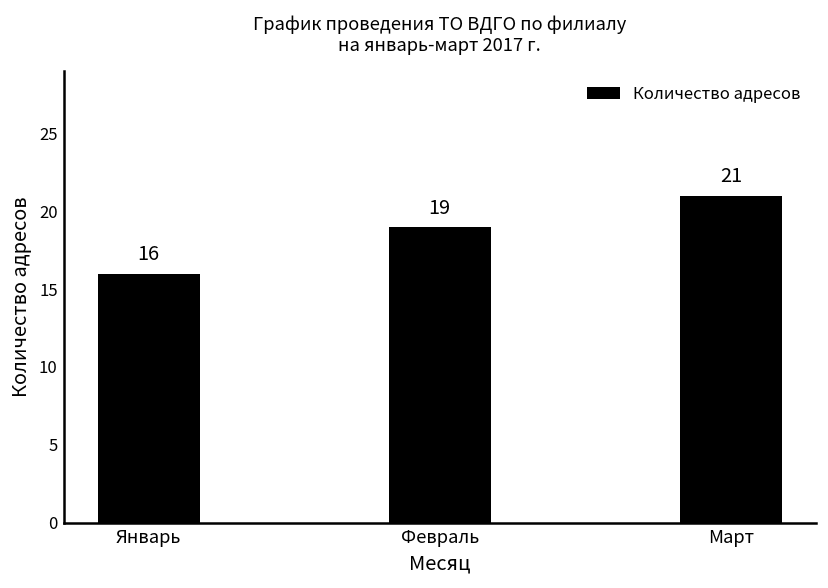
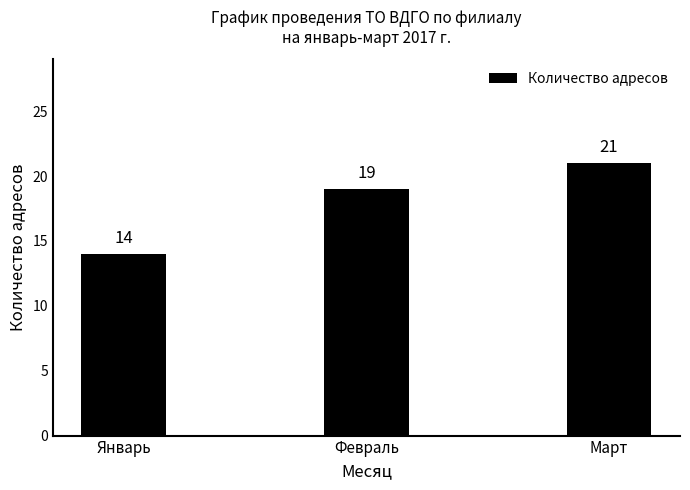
Январь: 16 -> 14
